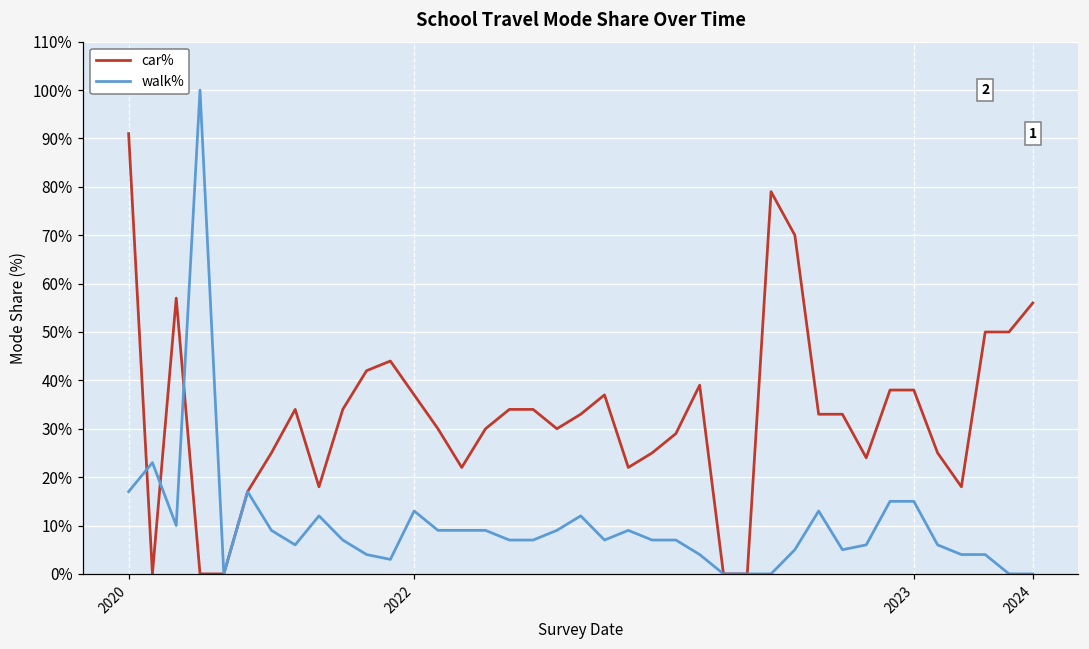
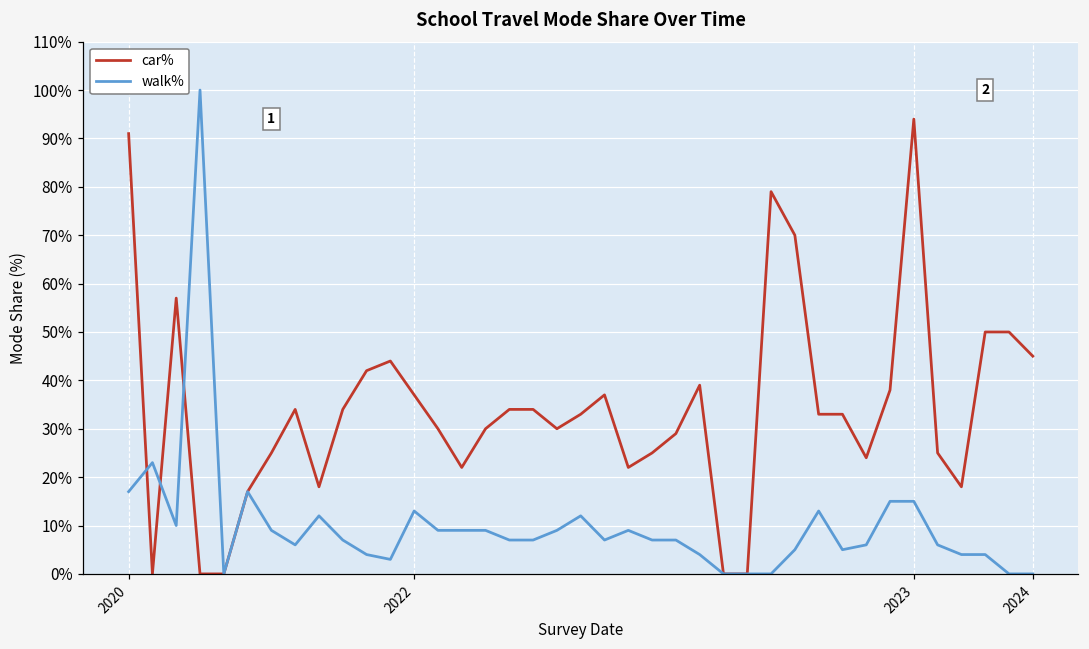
car%, 2023: 38% -> 94%
car%, 2024: 56% -> 45%
